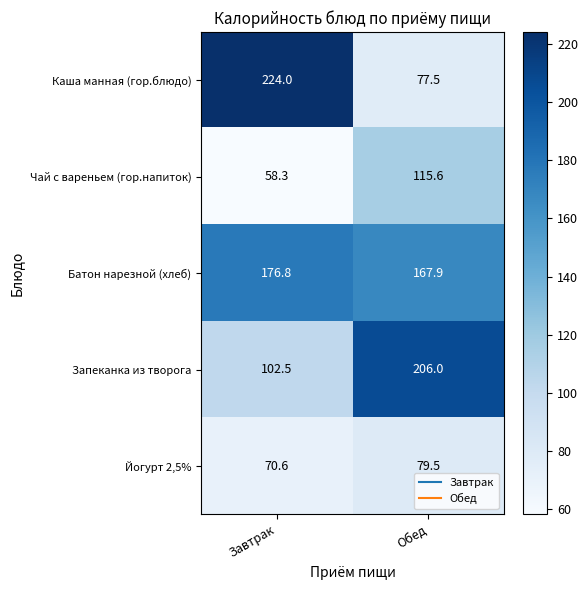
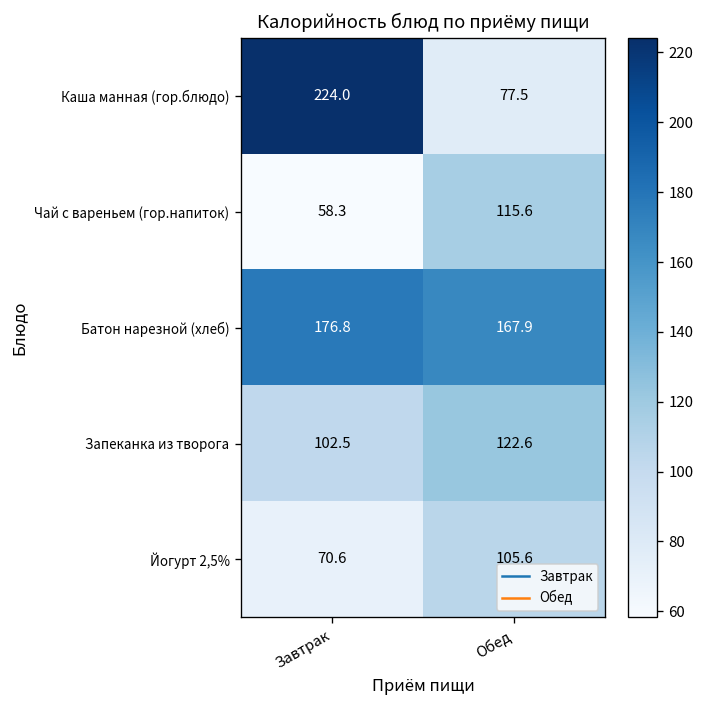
Запеканка из творога, Обед: 206.0 -> 122.6
Йогурт 2,5%, Обед: 79.5 -> 105.6
